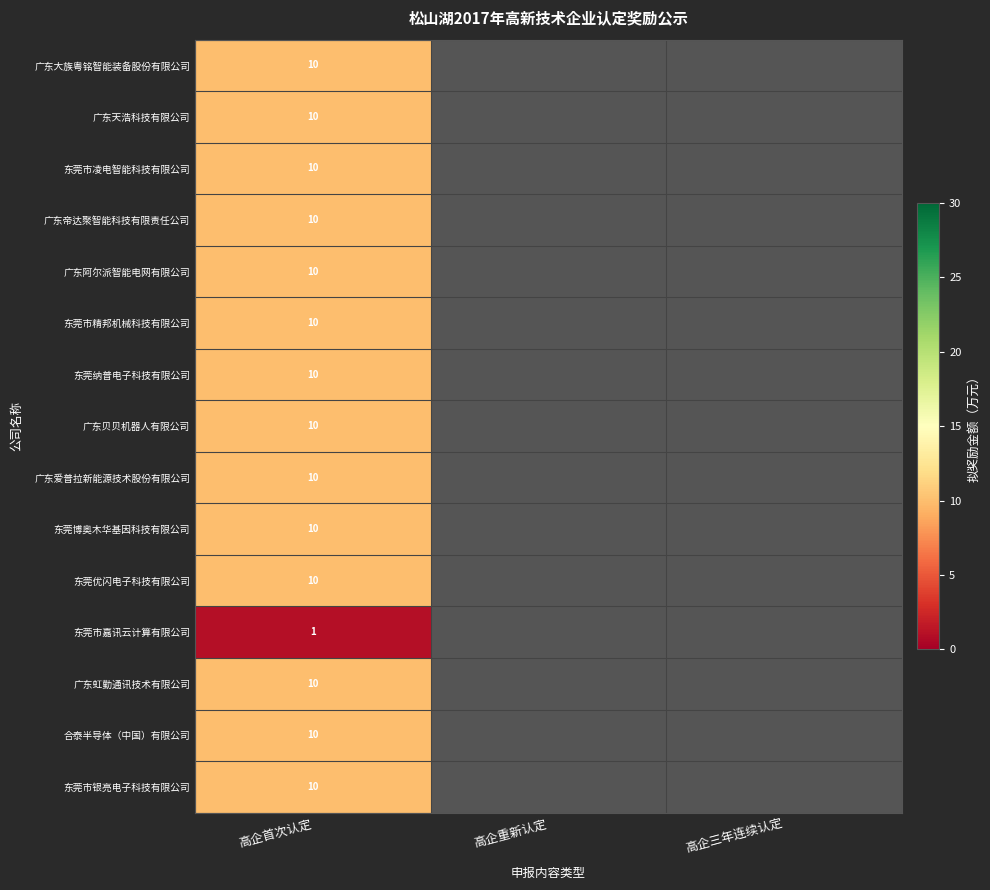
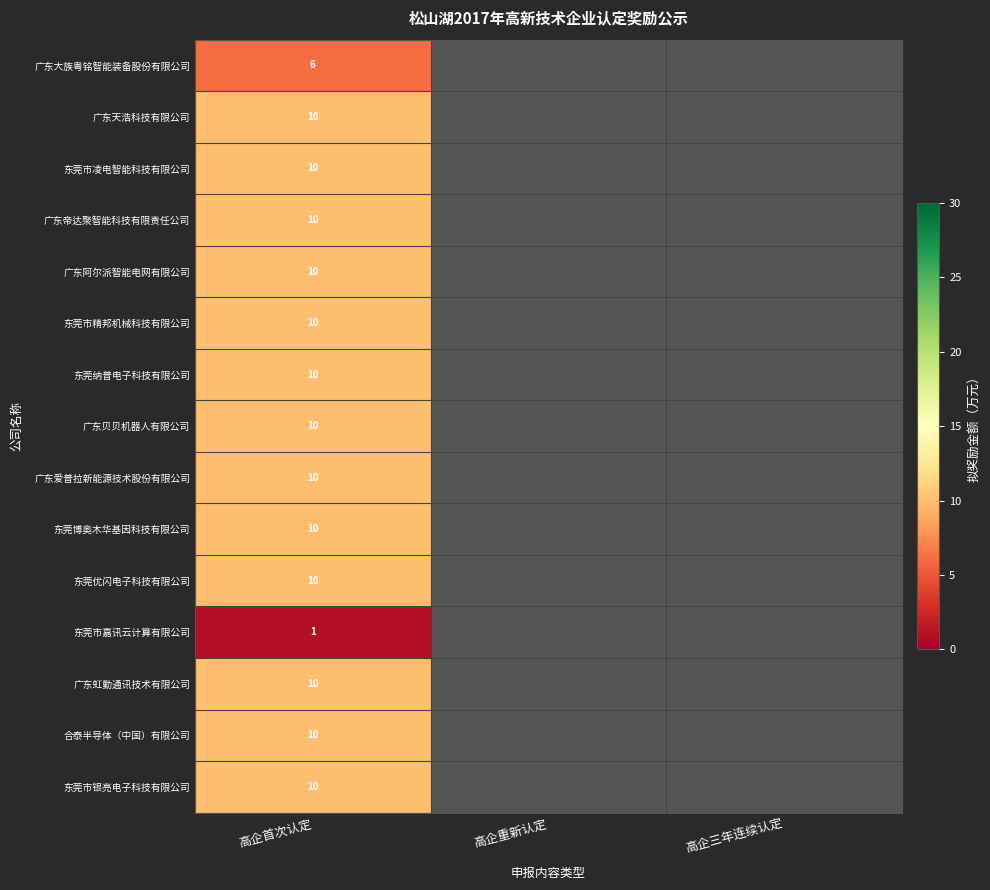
广东大族粤铭智能装备股份有限公司, 高企首次认定: 10 -> 6
